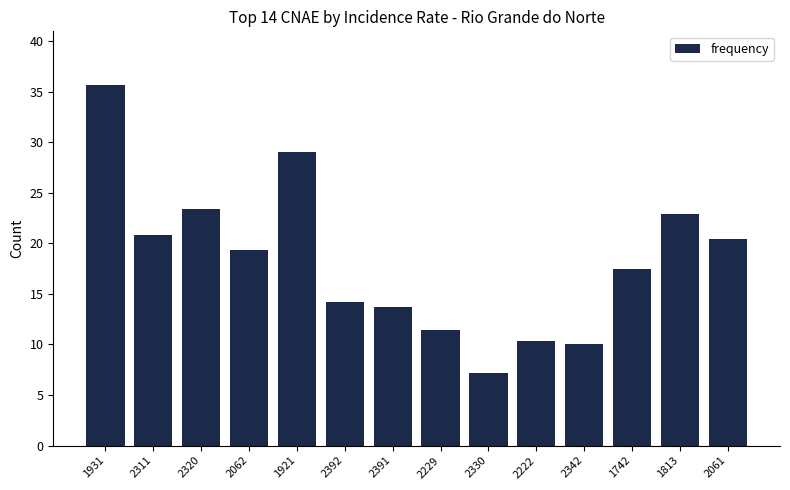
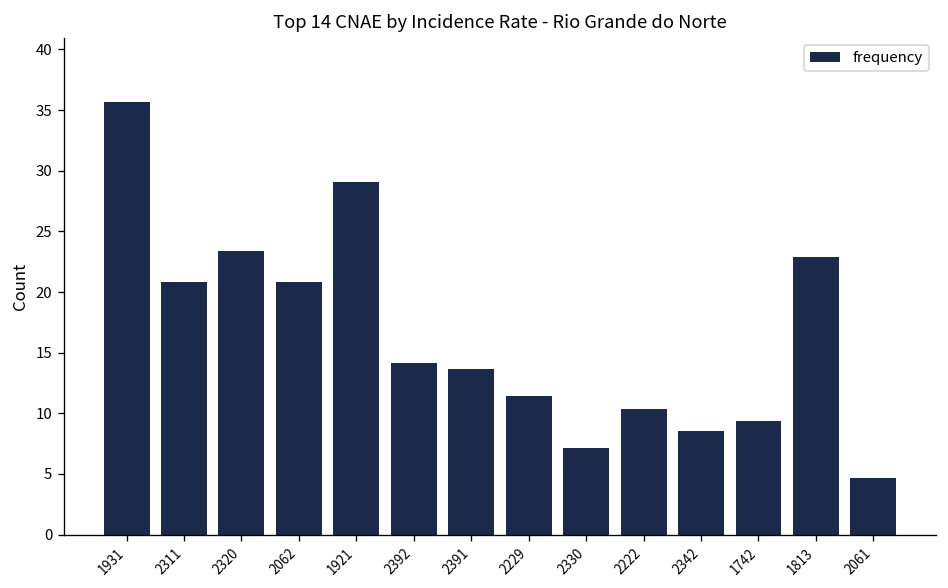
2062: 19.4 -> 20.8
2342: 10.1 -> 8.6
1742: 17.5 -> 9.3
2061: 20.4 -> 4.6
